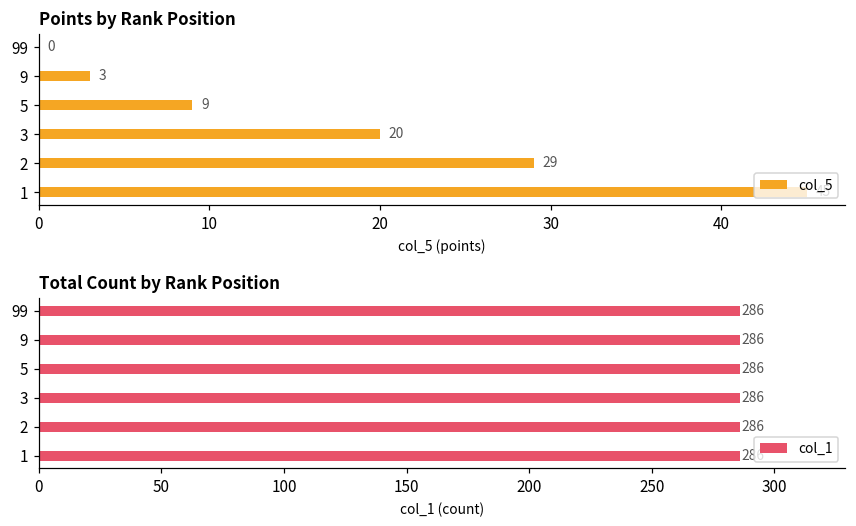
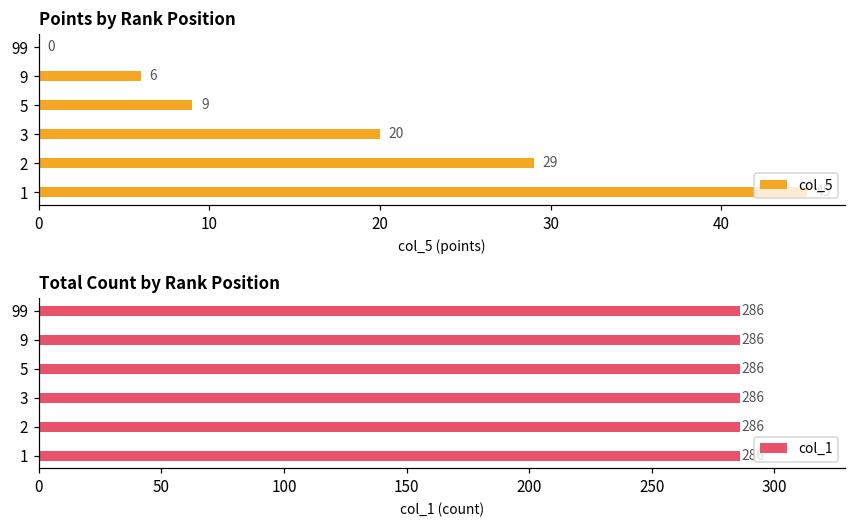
Points by Rank Position, 9: 3 -> 6
